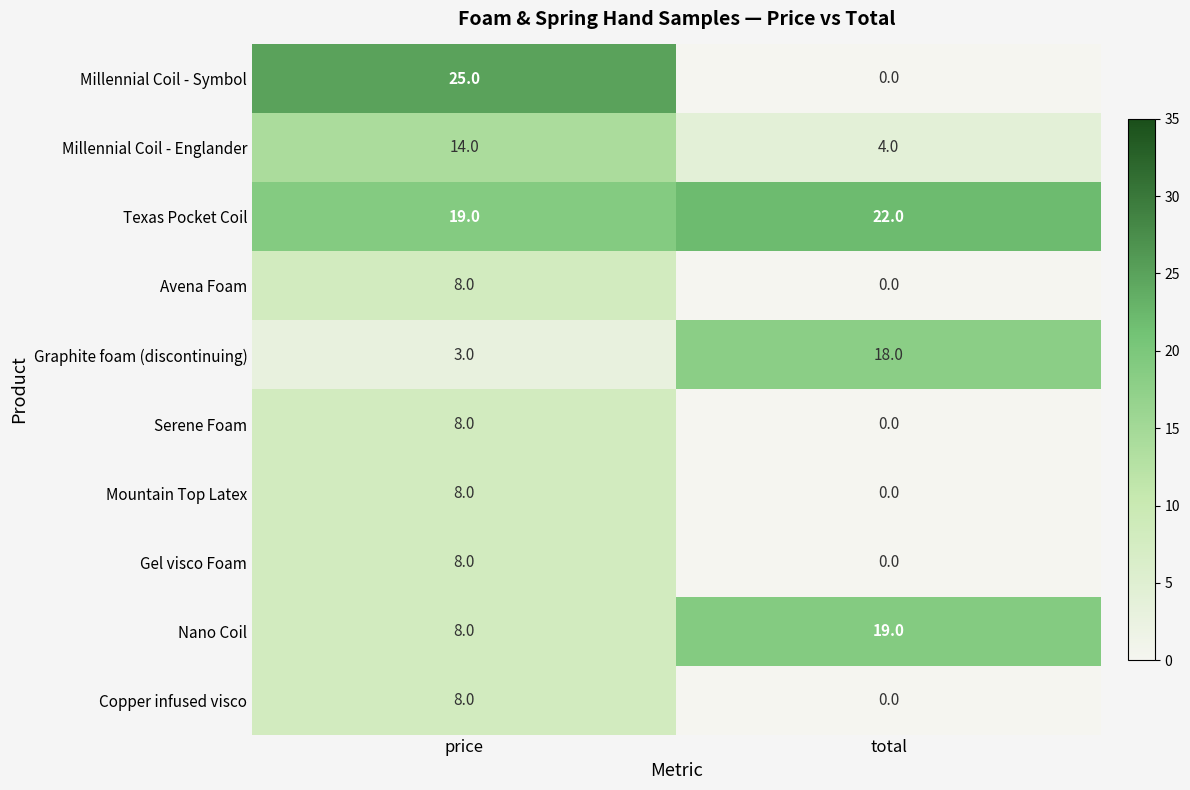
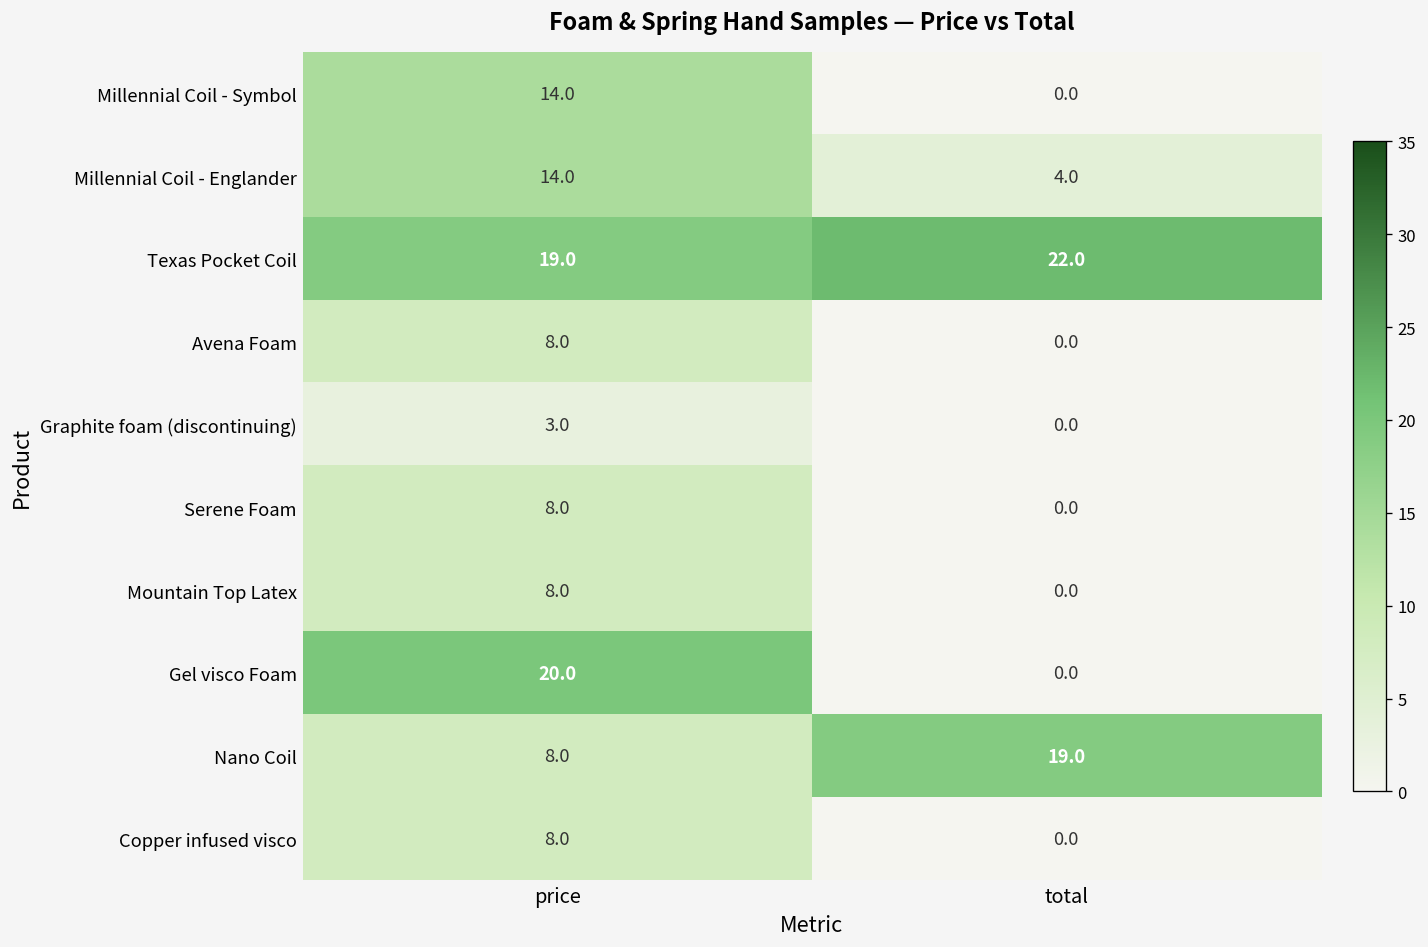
Millennial Coil - Symbol, price: 25.0 -> 14.0
Graphite foam (discontinuing), total: 18.0 -> 0.0
Gel visco Foam, price: 8.0 -> 20.0
